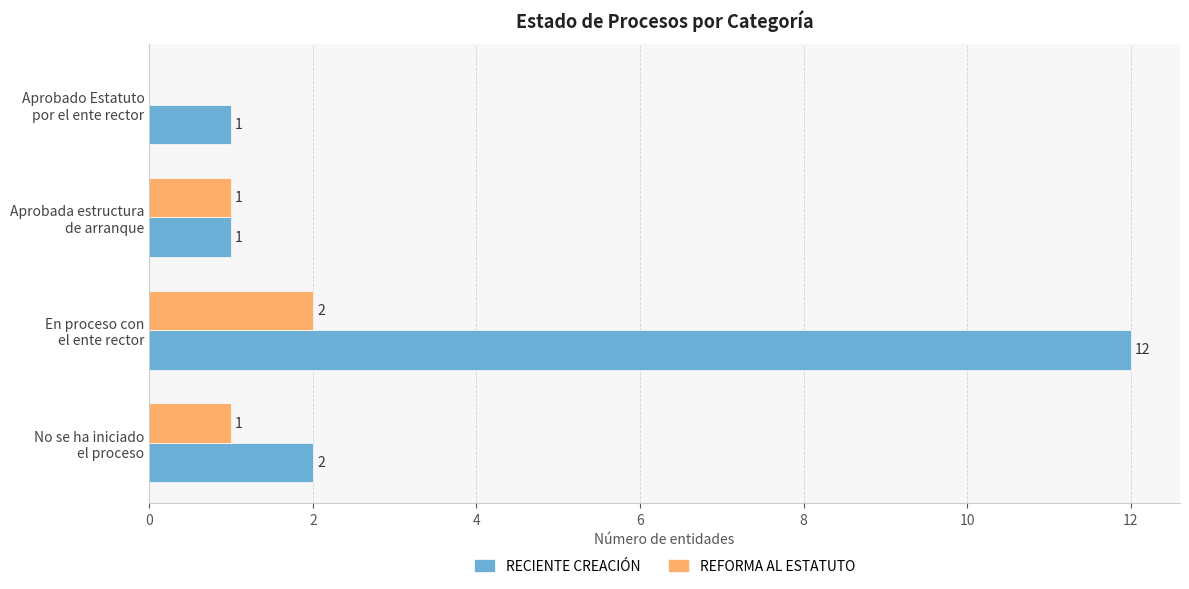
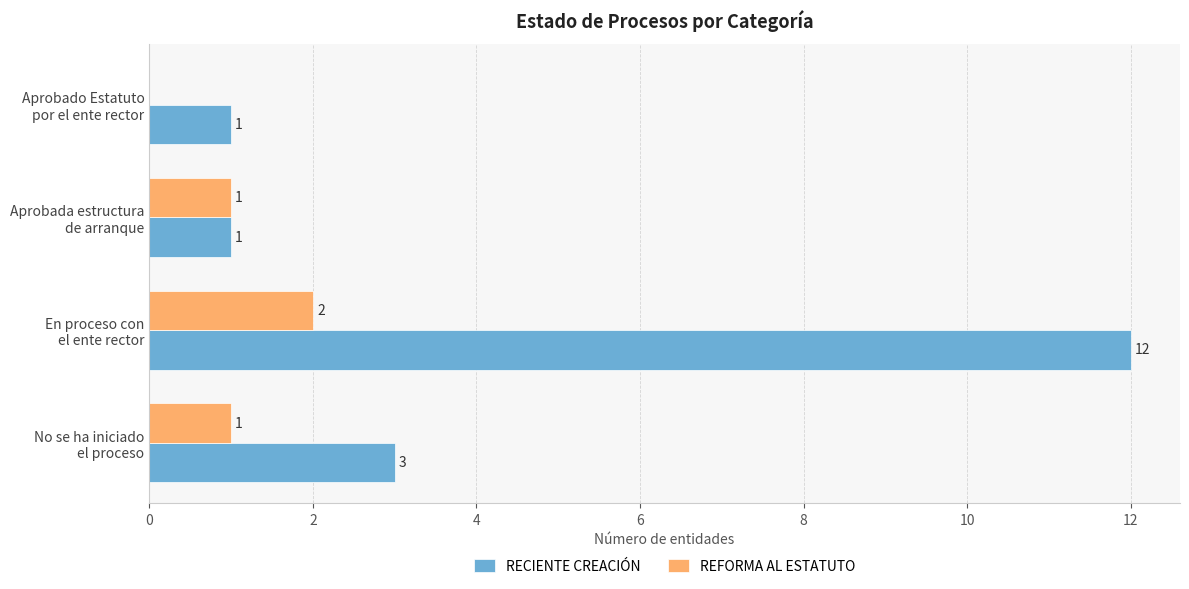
RECIENTE CREACIÓN, No se ha iniciado el proceso: 2 -> 3
